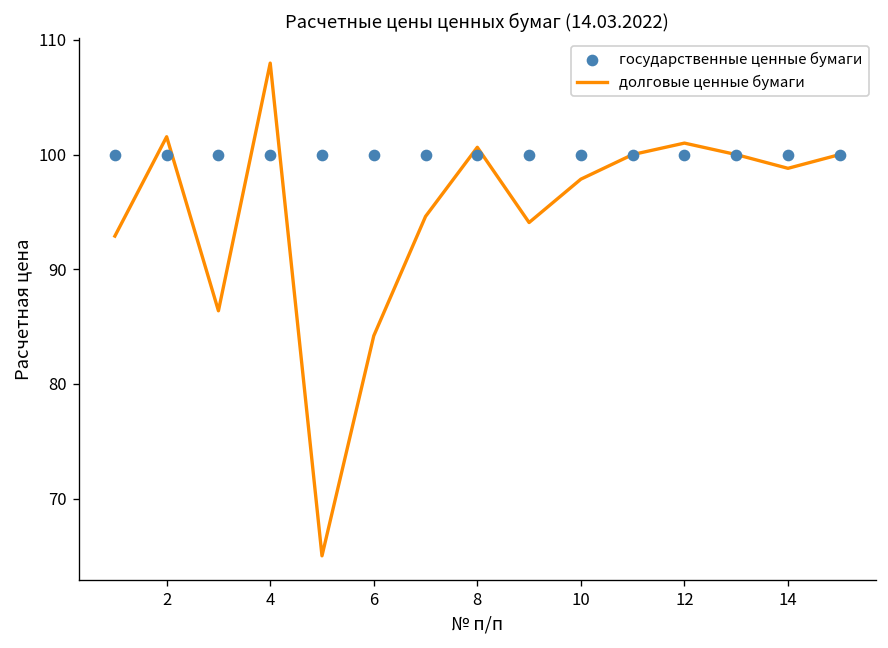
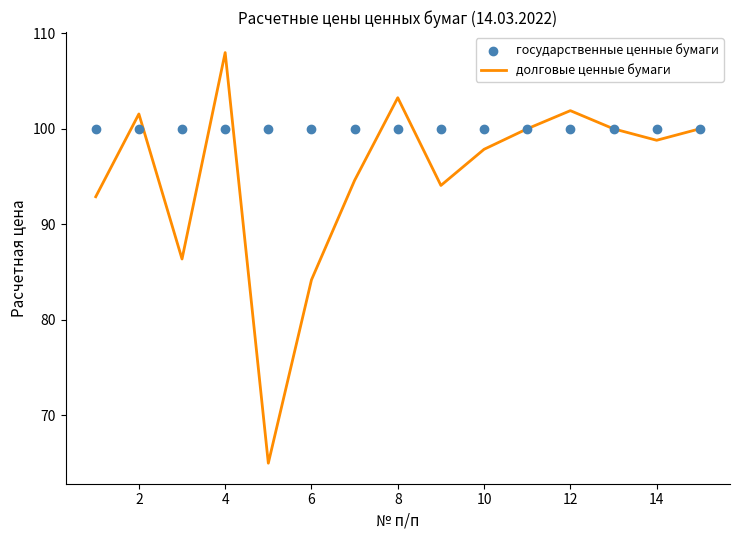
долговые ценные бумаги, 8: 101 -> 103
долговые ценные бумаги, 12: 101 -> 102
